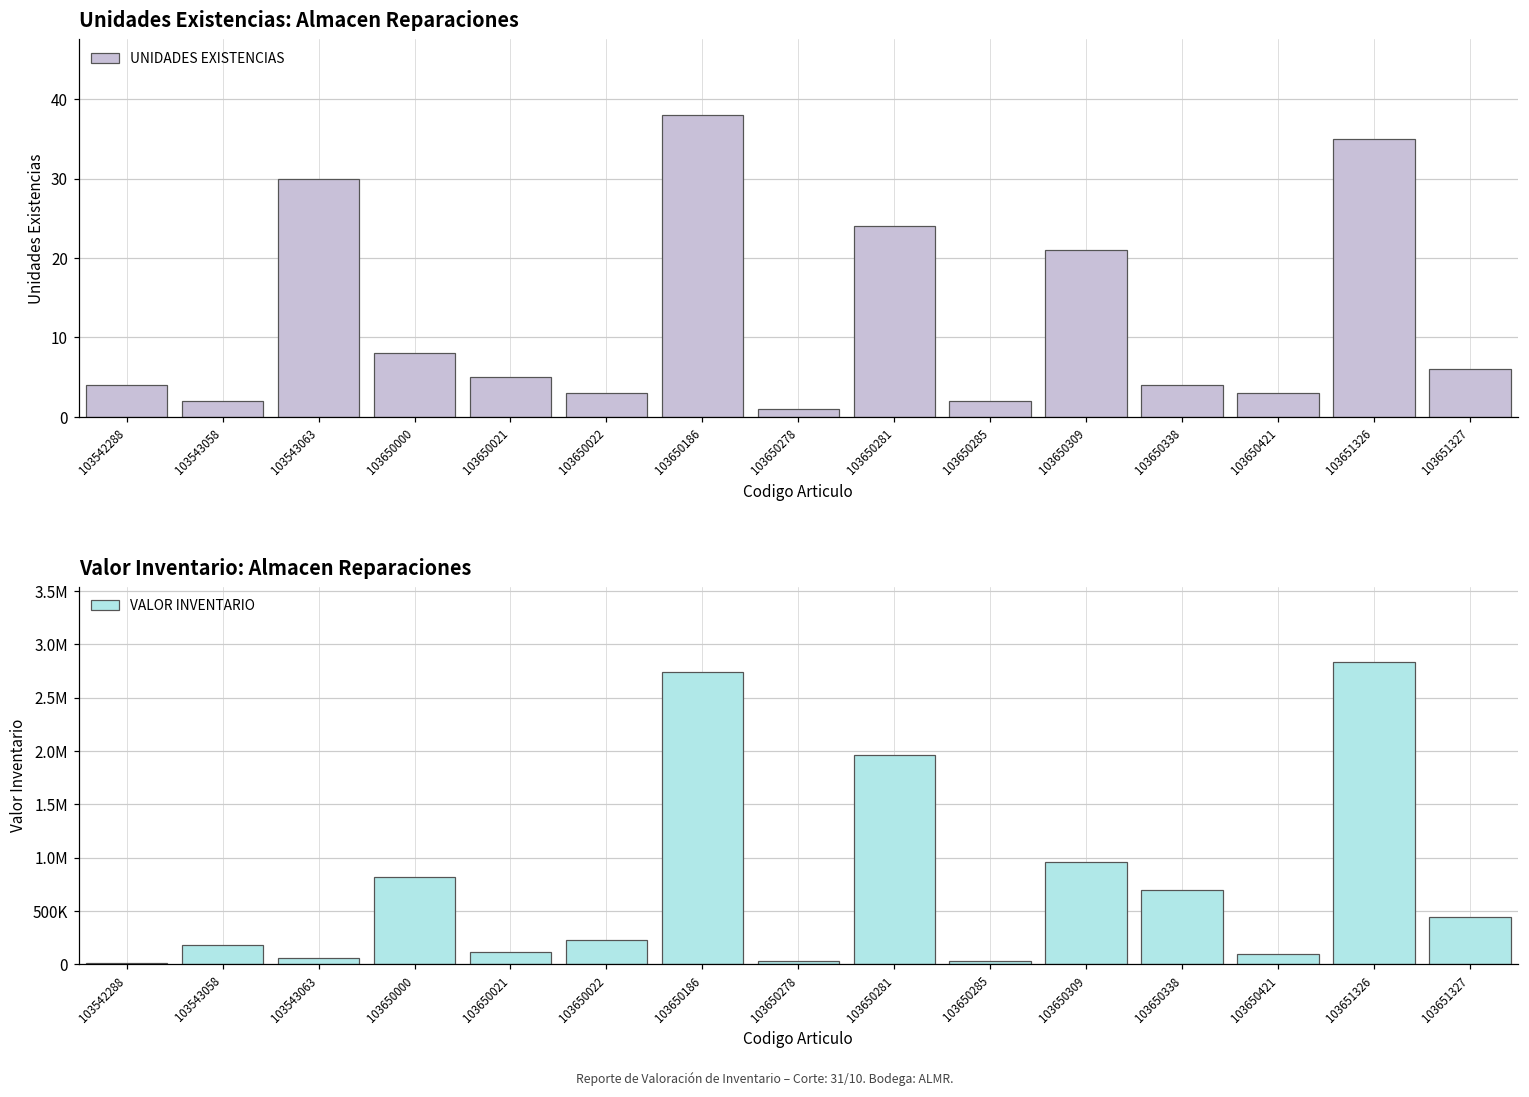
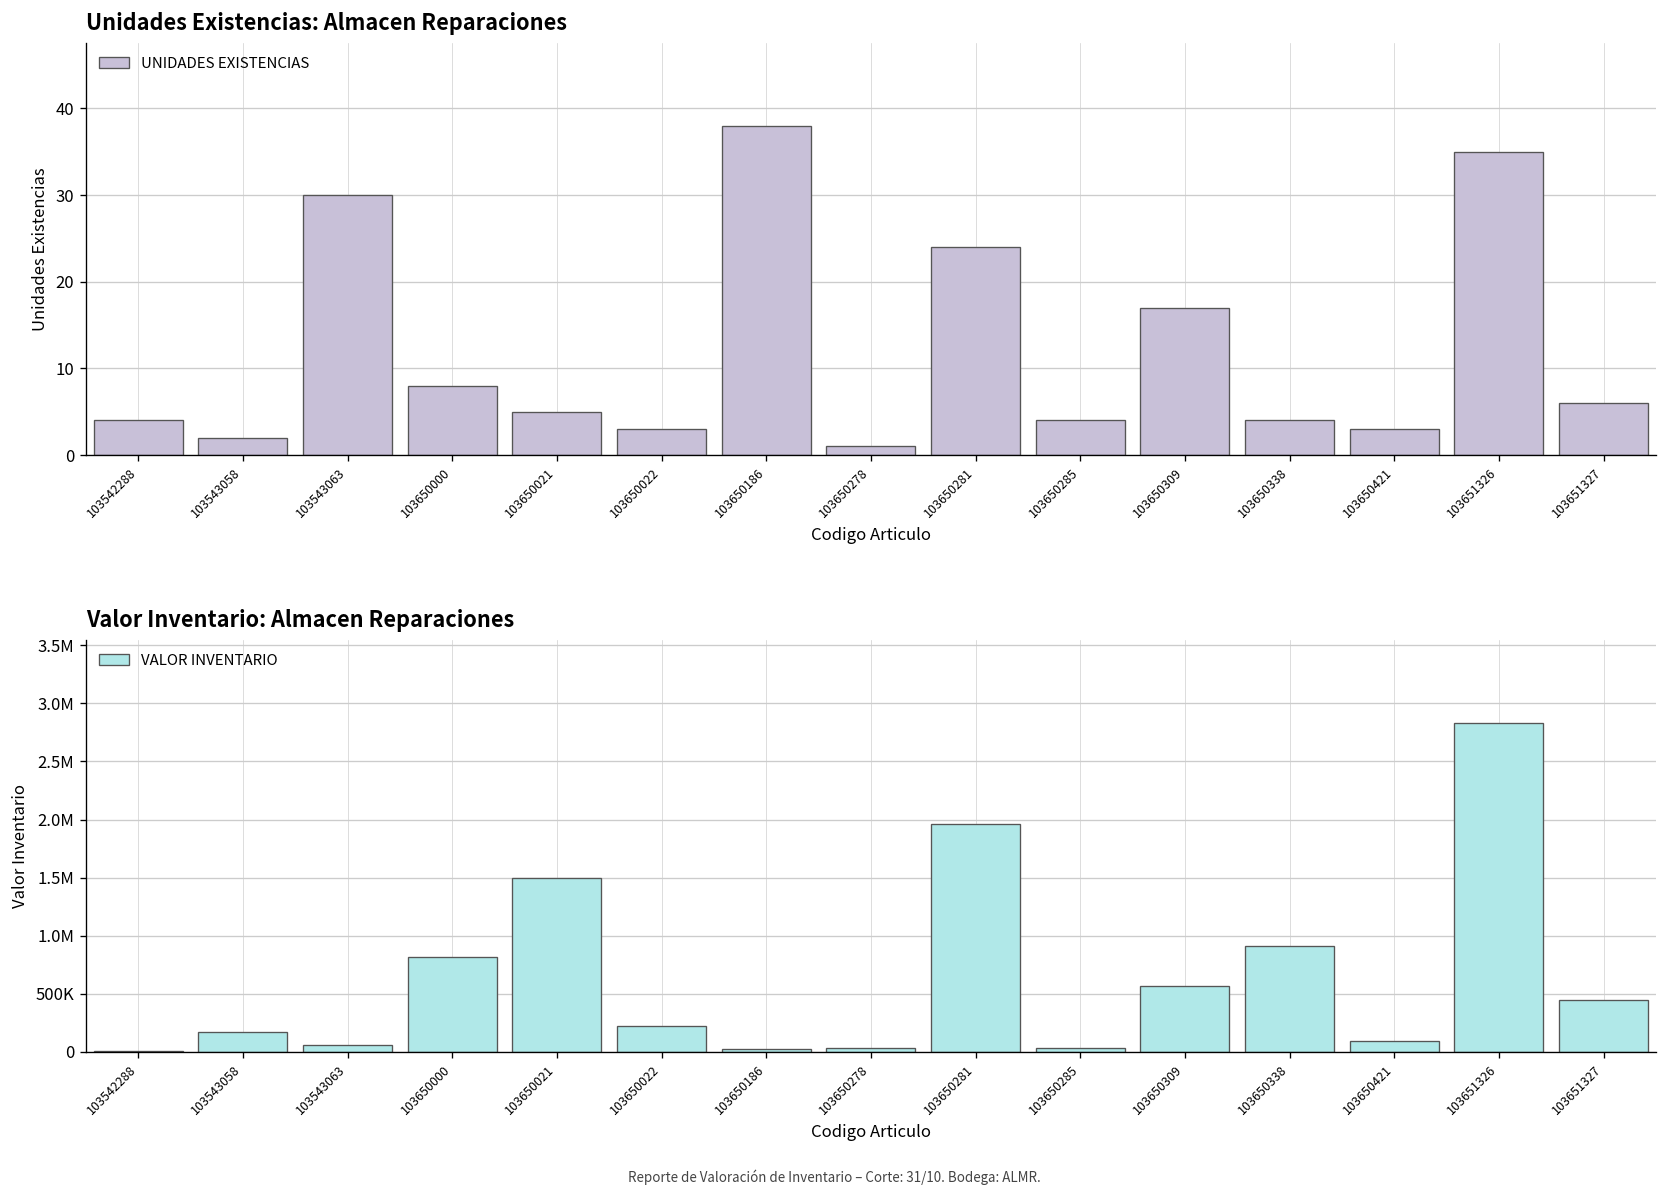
Unidades Existencias: Almacen Reparaciones, 103650285: 2 -> 4
Unidades Existencias: Almacen Reparaciones, 103650309: 21 -> 17
Valor Inventario: Almacen Reparaciones, 103650021: 100000 -> 1500000
Valor Inventario: Almacen Reparaciones, 103650186: 2700000 -> 0
Valor Inventario: Almacen Reparaciones, 103650309: 1000000 -> 600000
Valor Inventario: Almacen Reparaciones, 103650338: 700000 -> 900000
